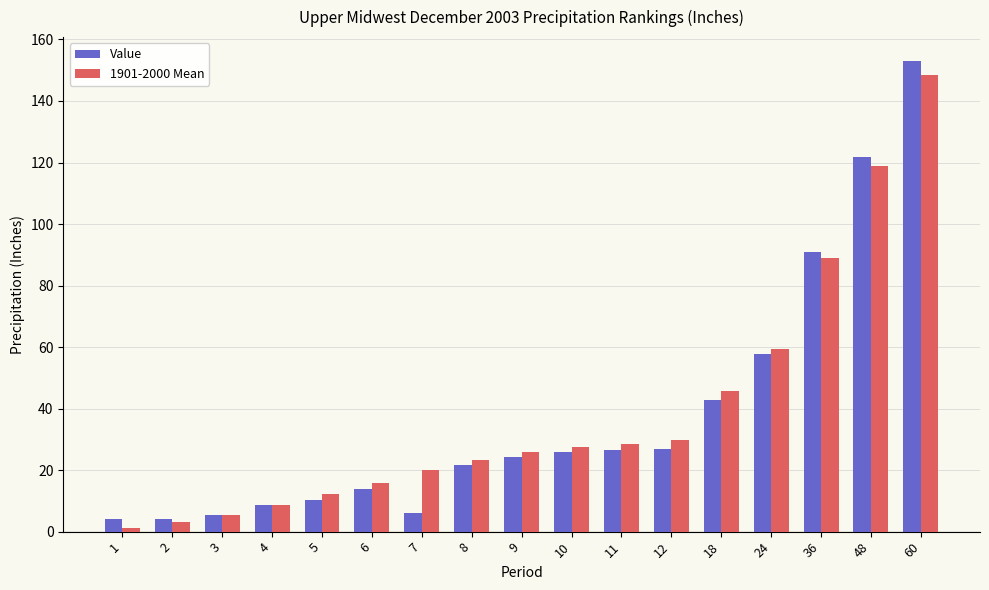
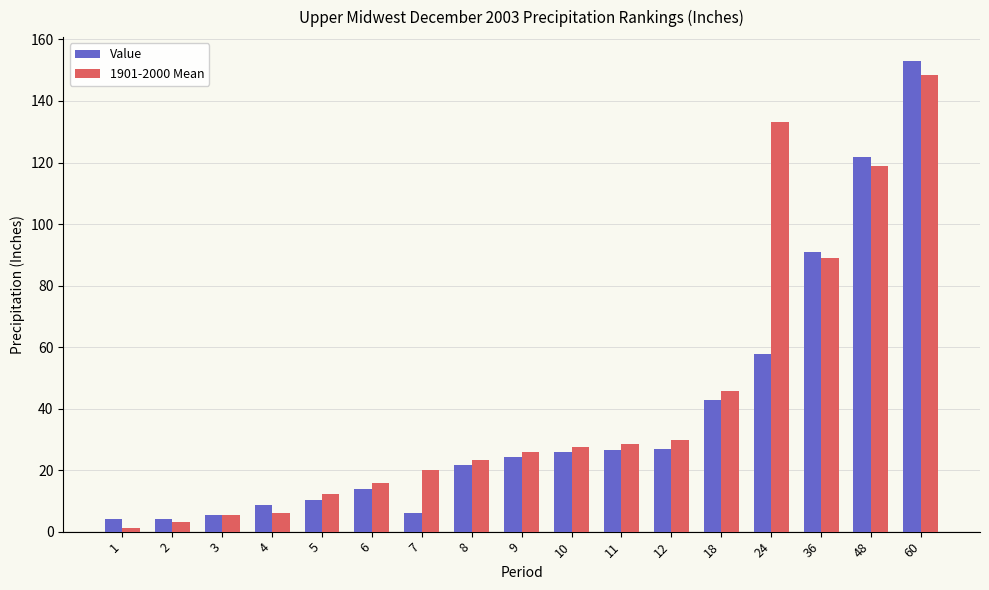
1901-2000 Mean, 4: 9 -> 6
1901-2000 Mean, 24: 59 -> 133
